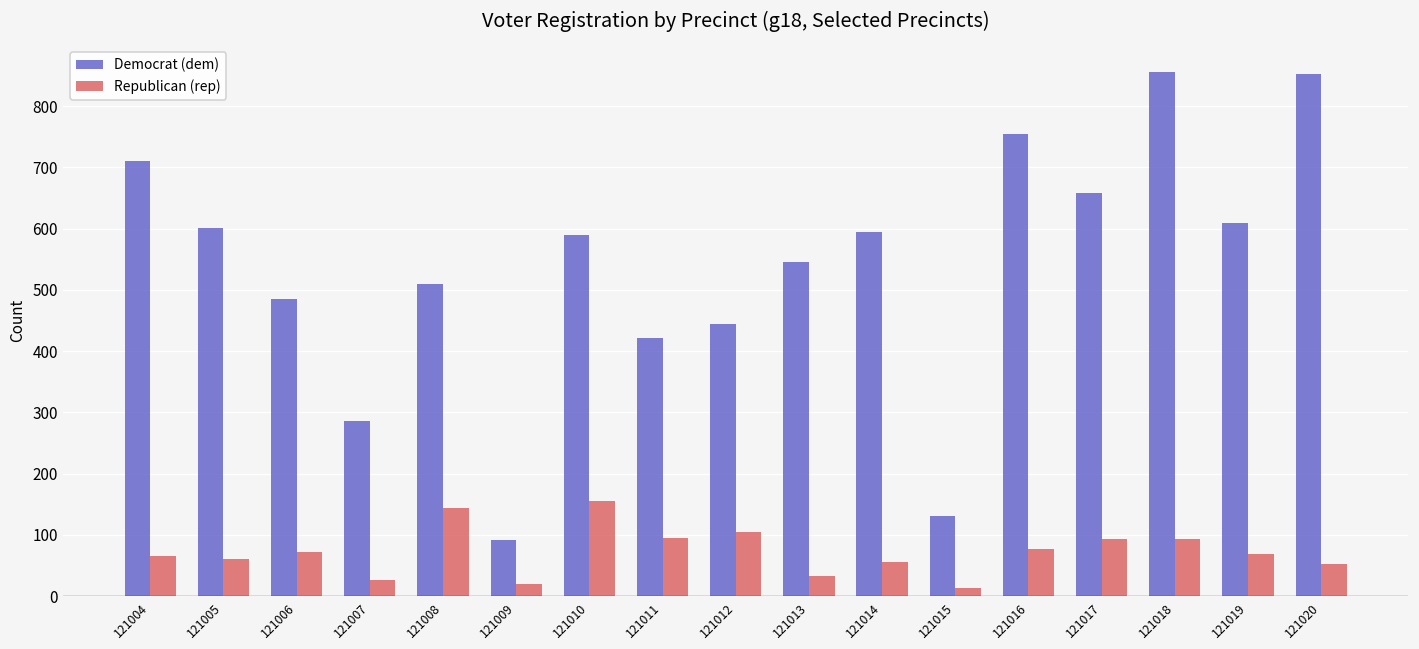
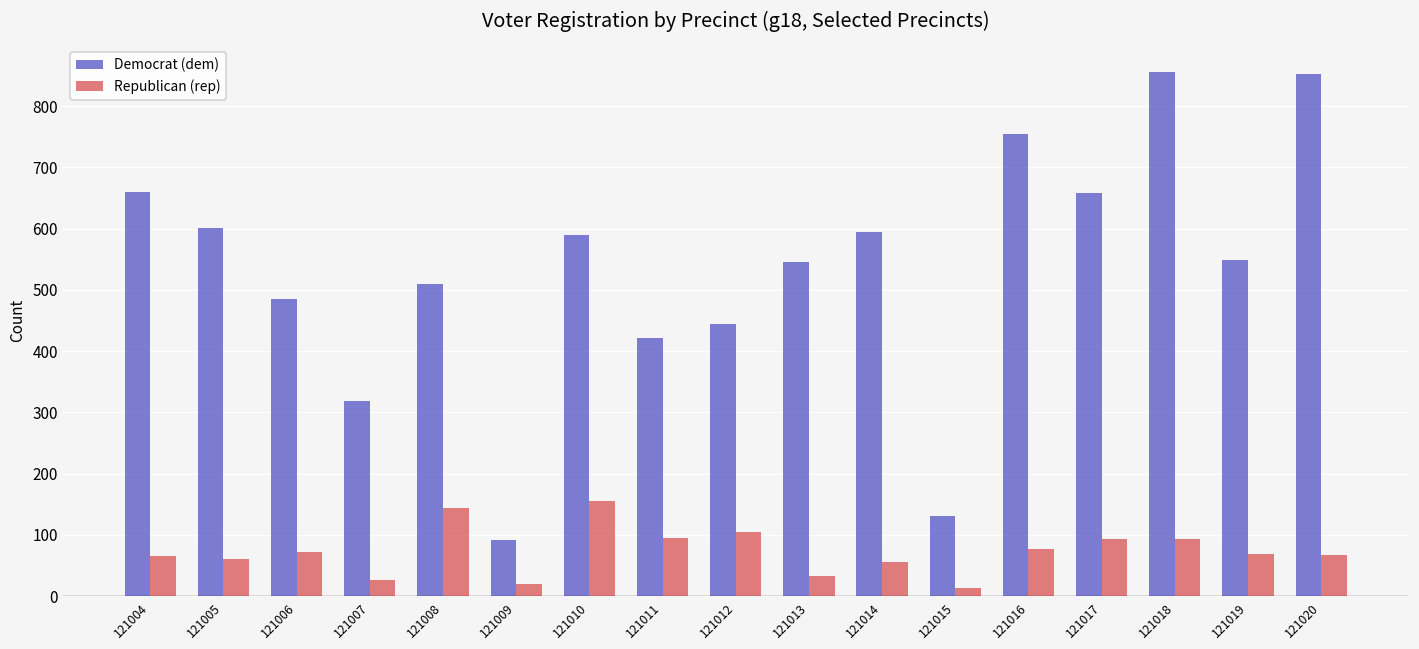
Democrat (dem), 121004: 710 -> 660
Democrat (dem), 121007: 290 -> 320
Democrat (dem), 121019: 610 -> 550
Republican (rep), 121020: 50 -> 70
